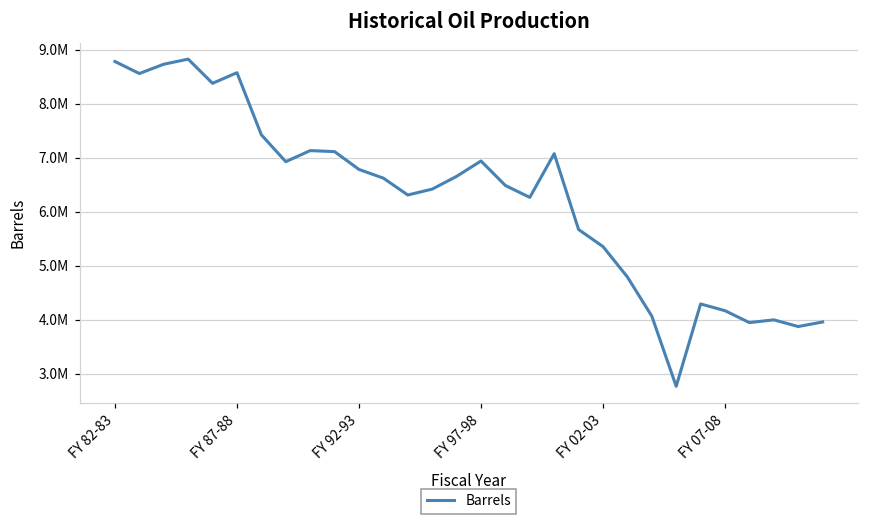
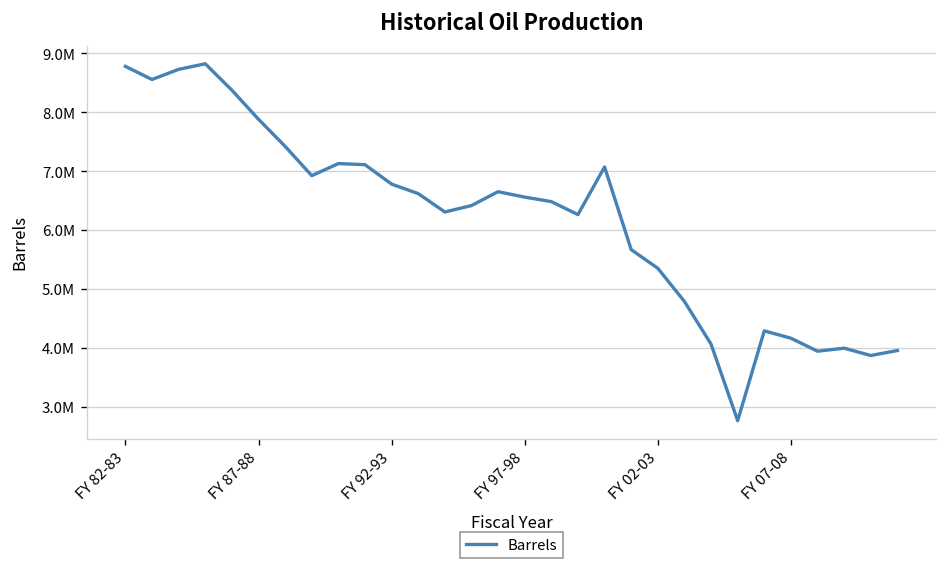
FY 87-88: 8600000 -> 7900000
FY 97-98: 6900000 -> 6600000
